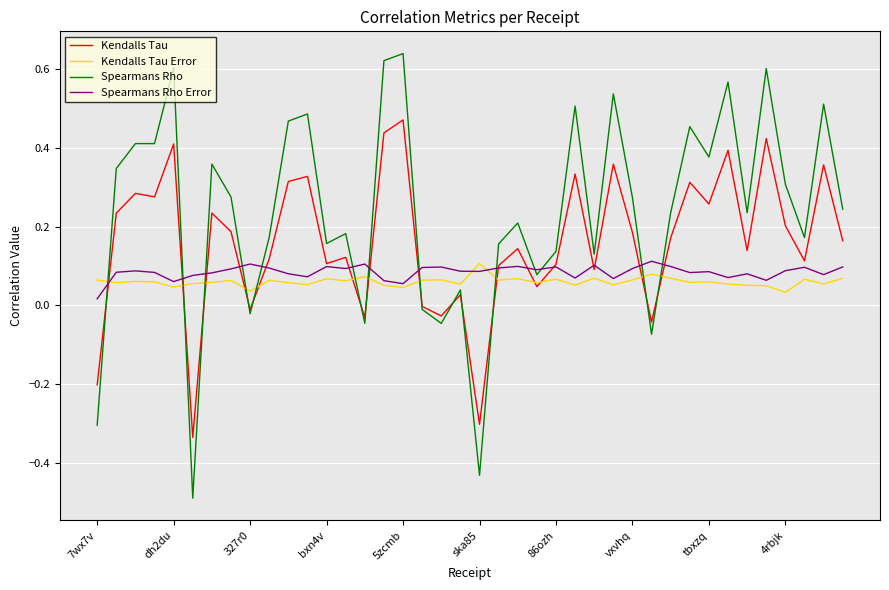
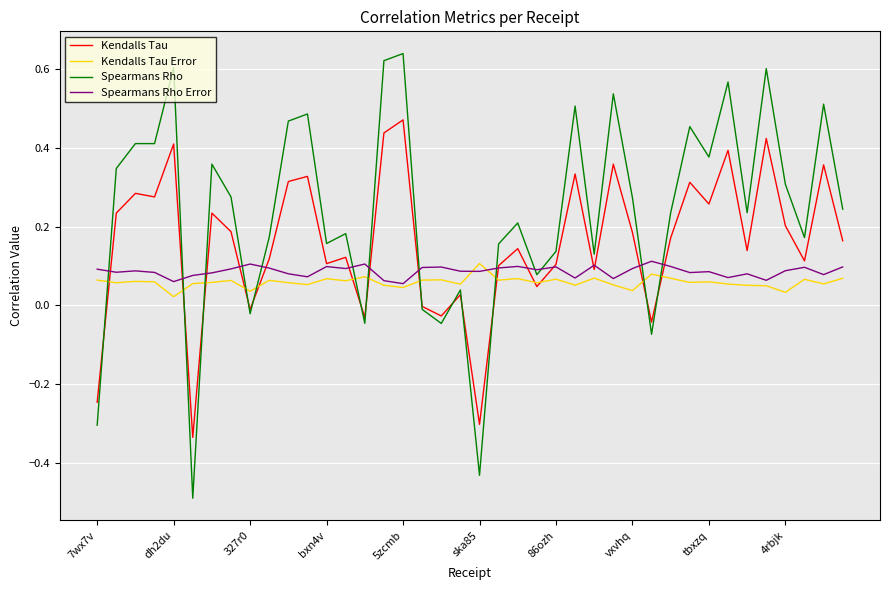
Kendalls Tau, 7wx7v: -0.20 -> -0.25
Spearmans Rho Error, 7wx7v: 0.02 -> 0.09
Kendalls Tau Error, dh2du: 0.05 -> 0.02
Kendalls Tau Error, vxvhq: 0.06 -> 0.04
